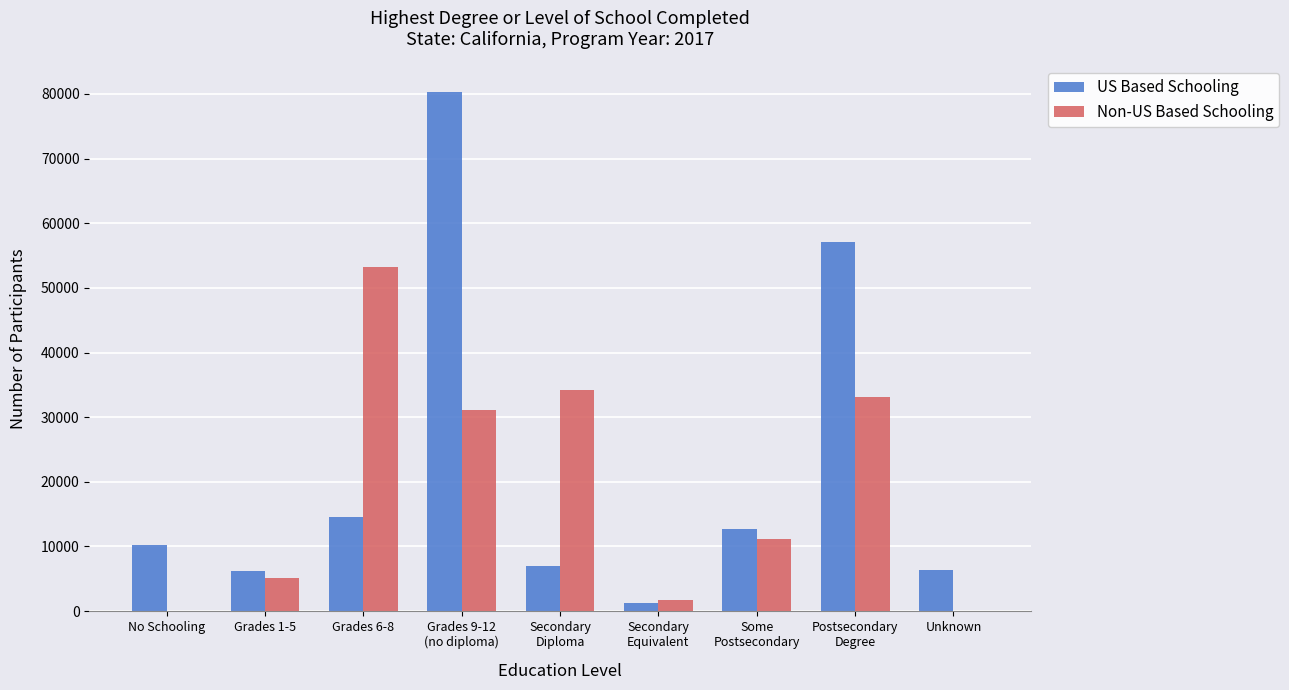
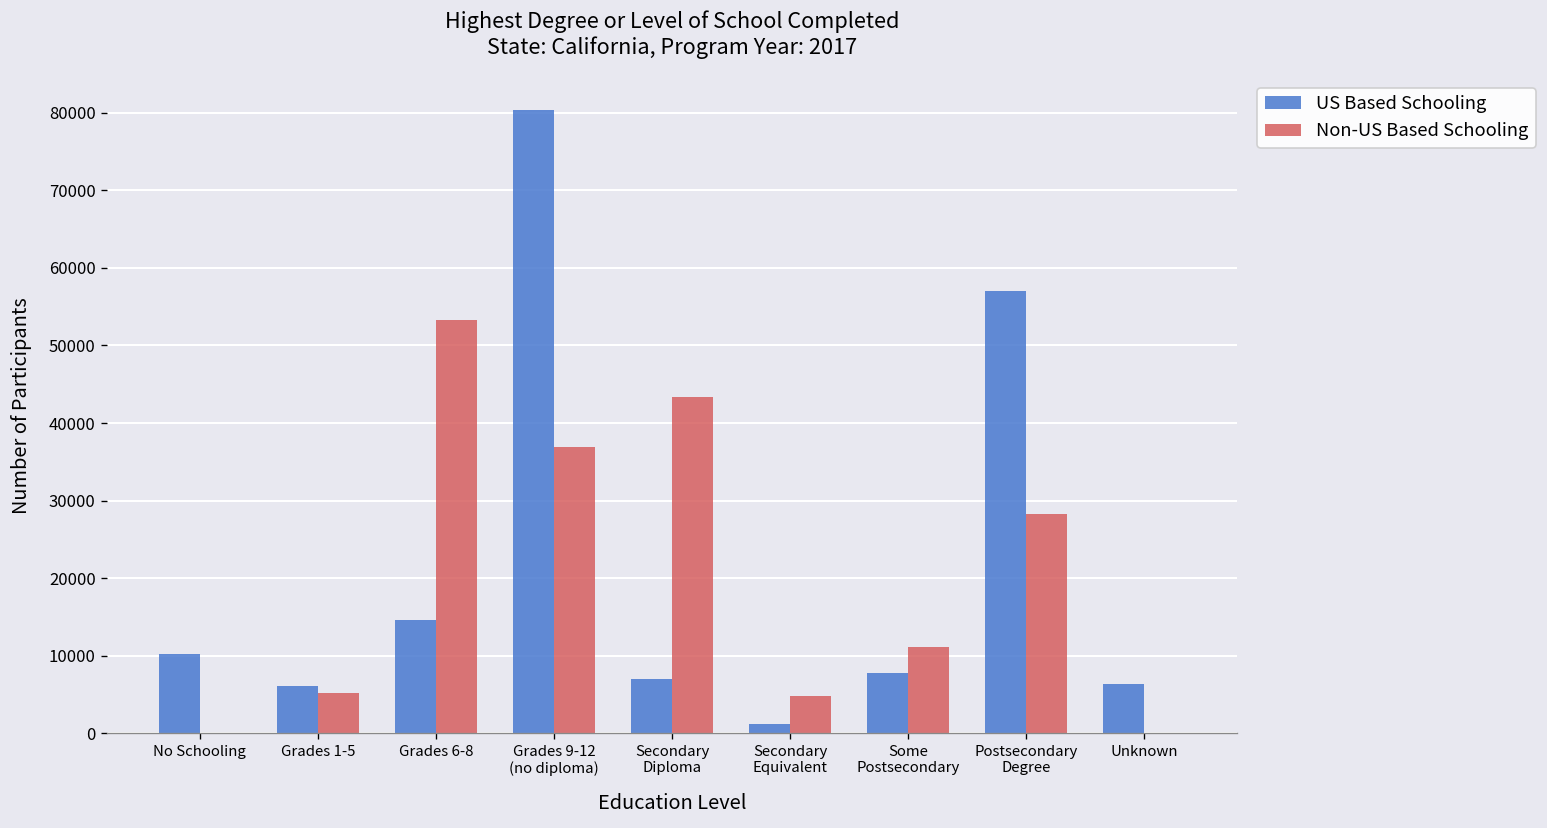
Non-US Based Schooling, Grades 9-12 (no diploma): 31000 -> 37000
Non-US Based Schooling, Secondary Diploma: 34000 -> 43000
Non-US Based Schooling, Secondary Equivalent: 2000 -> 5000
US Based Schooling, Some Postsecondary: 13000 -> 8000
Non-US Based Schooling, Postsecondary Degree: 33000 -> 28000
